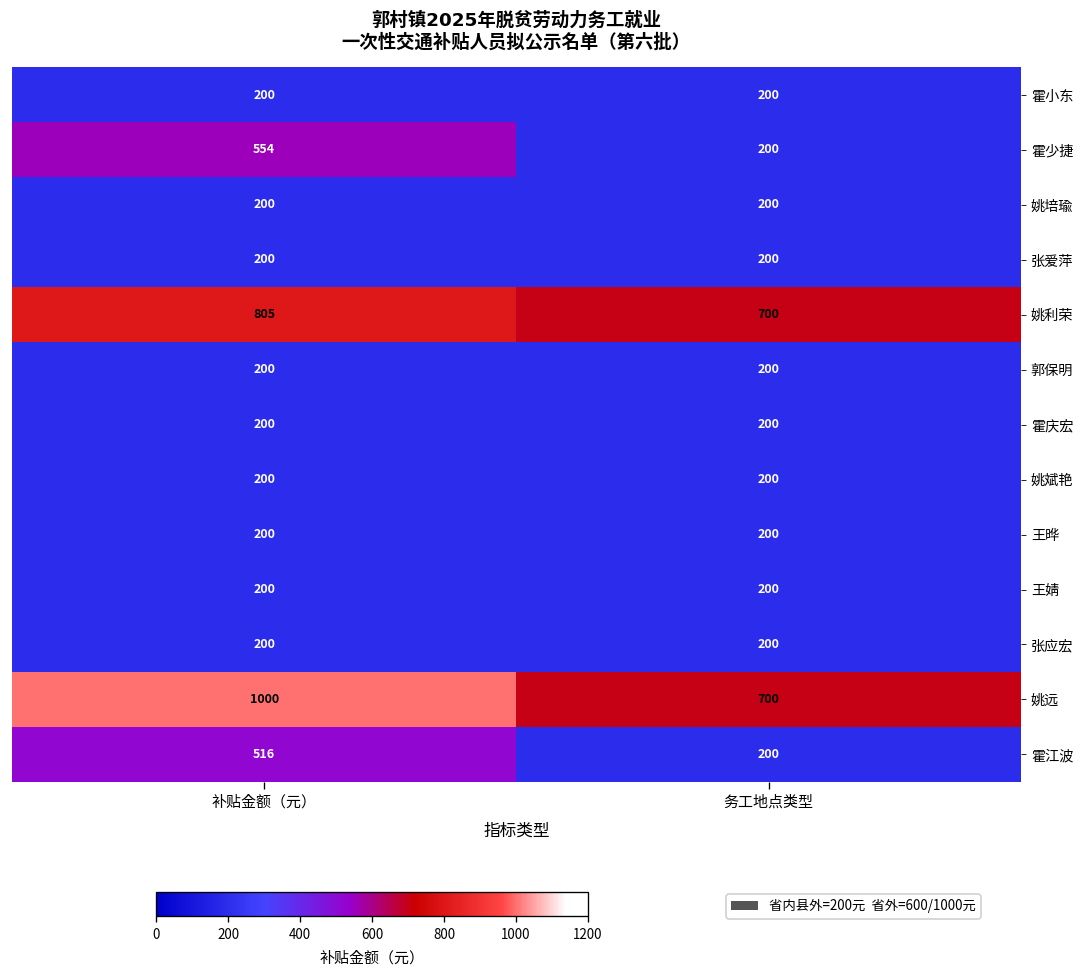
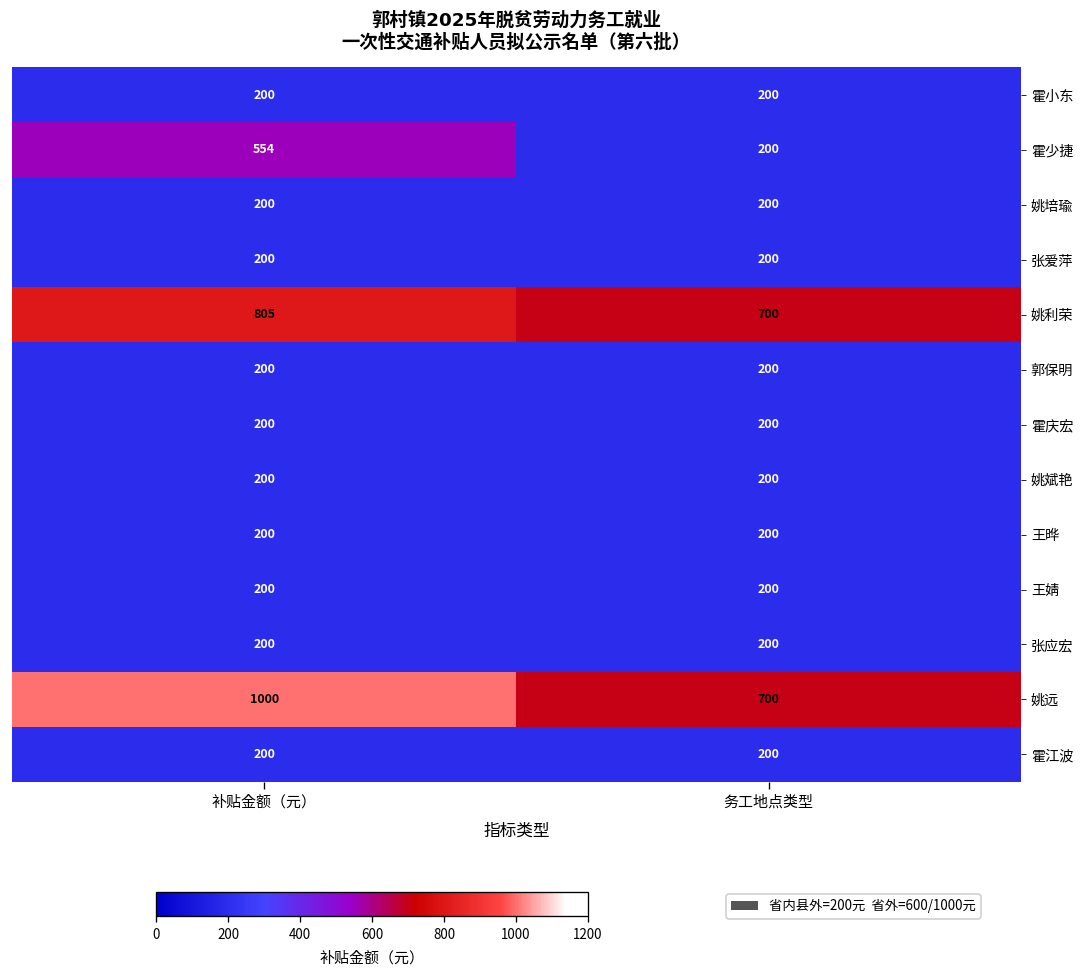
霍江波, 补贴金额（元）: 516 -> 200
